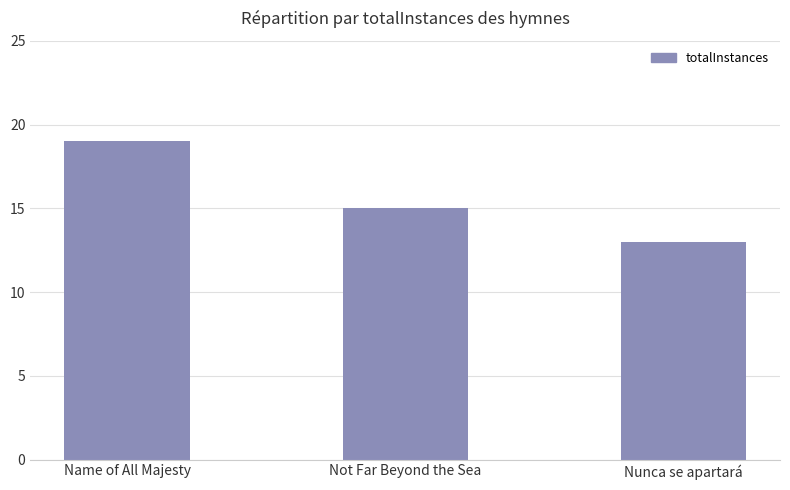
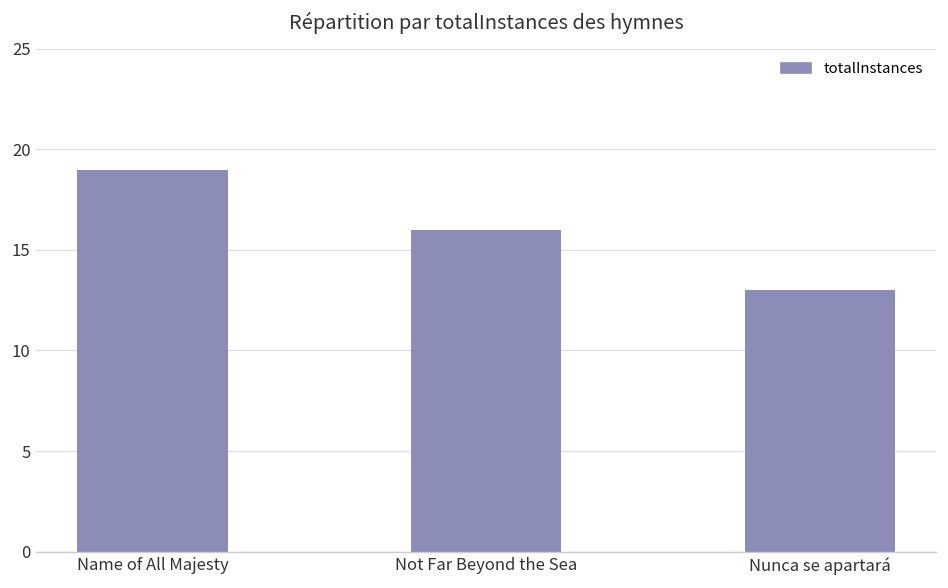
Not Far Beyond the Sea: 15 -> 16
